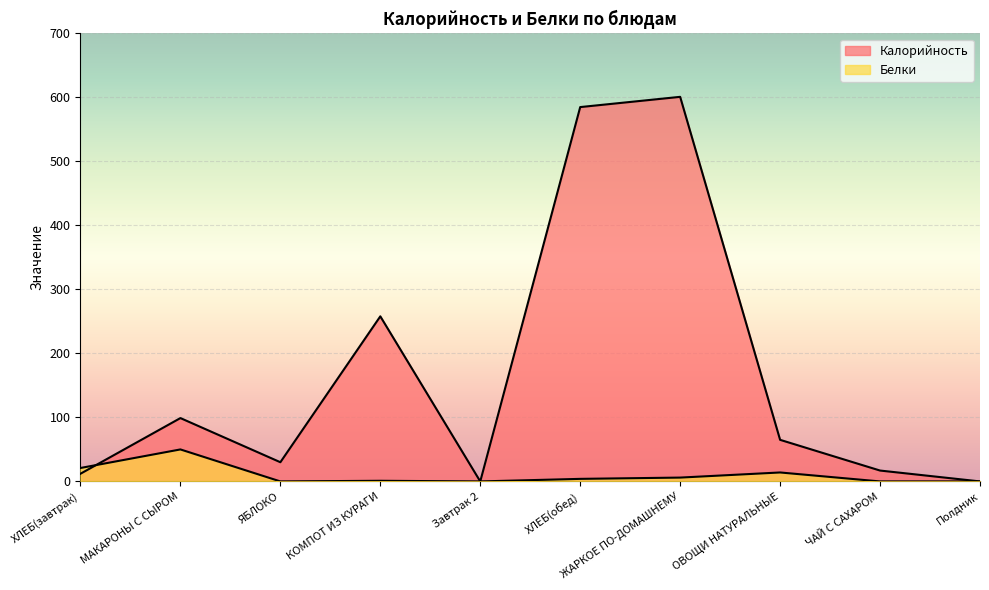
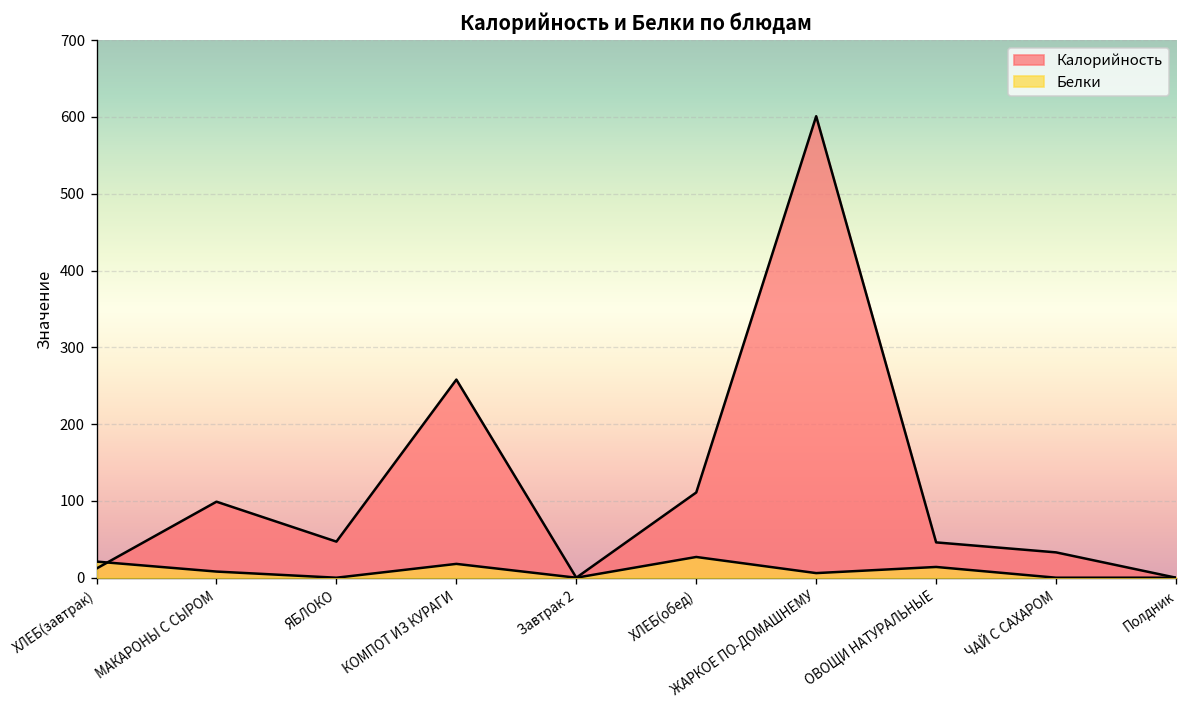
Белки, МАКАРОНЫ С СЫРОМ: 50 -> 10
Калорийность, ЯБЛОКО: 30 -> 50
Белки, КОМПОТ ИЗ КУРАГИ: 0 -> 20
Калорийность, ХЛЕБ(обед): 590 -> 110
Белки, ХЛЕБ(обед): 0 -> 30
Калорийность, ОВОЩИ НАТУРАЛЬНЫЕ: 70 -> 50
Калорийность, ЧАЙ С САХАРОМ: 20 -> 30
